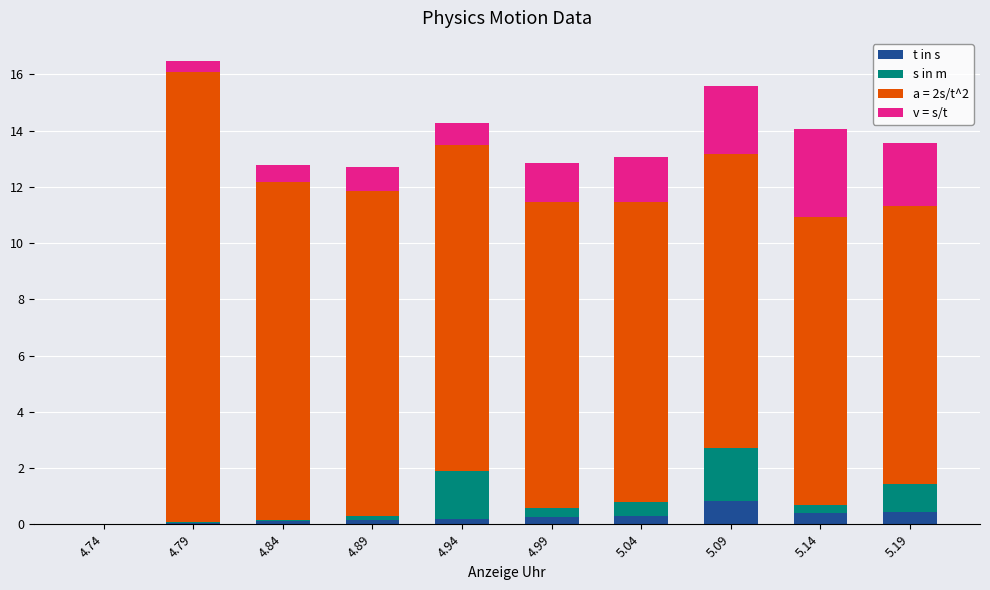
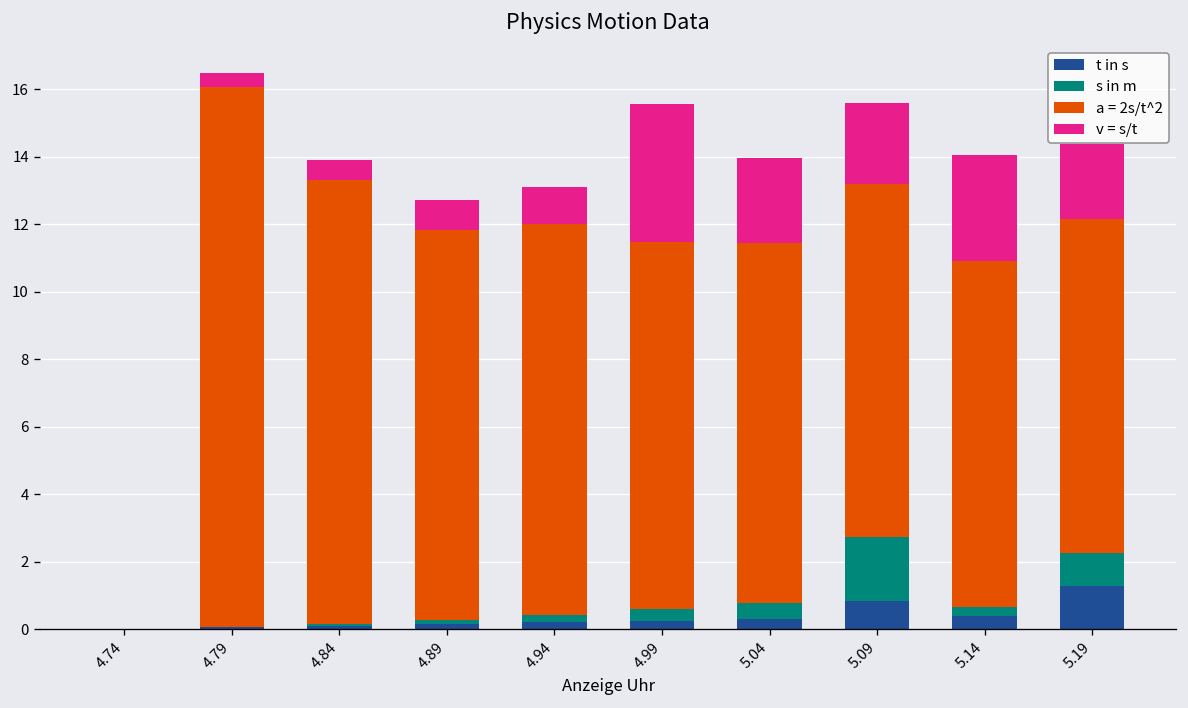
a = 2s/t^2, 4.84: 12.0 -> 13.1
s in m, 4.94: 1.7 -> 0.2
v = s/t, 4.94: 0.8 -> 1.1
v = s/t, 4.99: 1.4 -> 4.1
v = s/t, 5.04: 1.6 -> 2.5
t in s, 5.19: 0.5 -> 1.3
